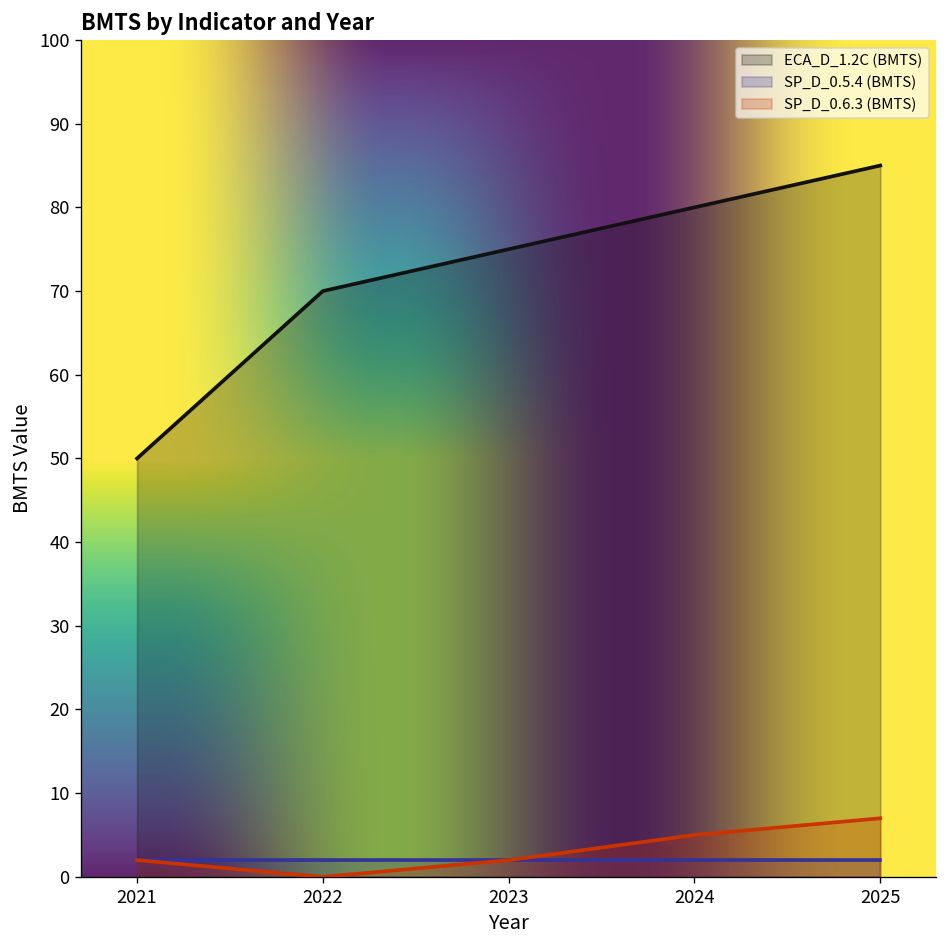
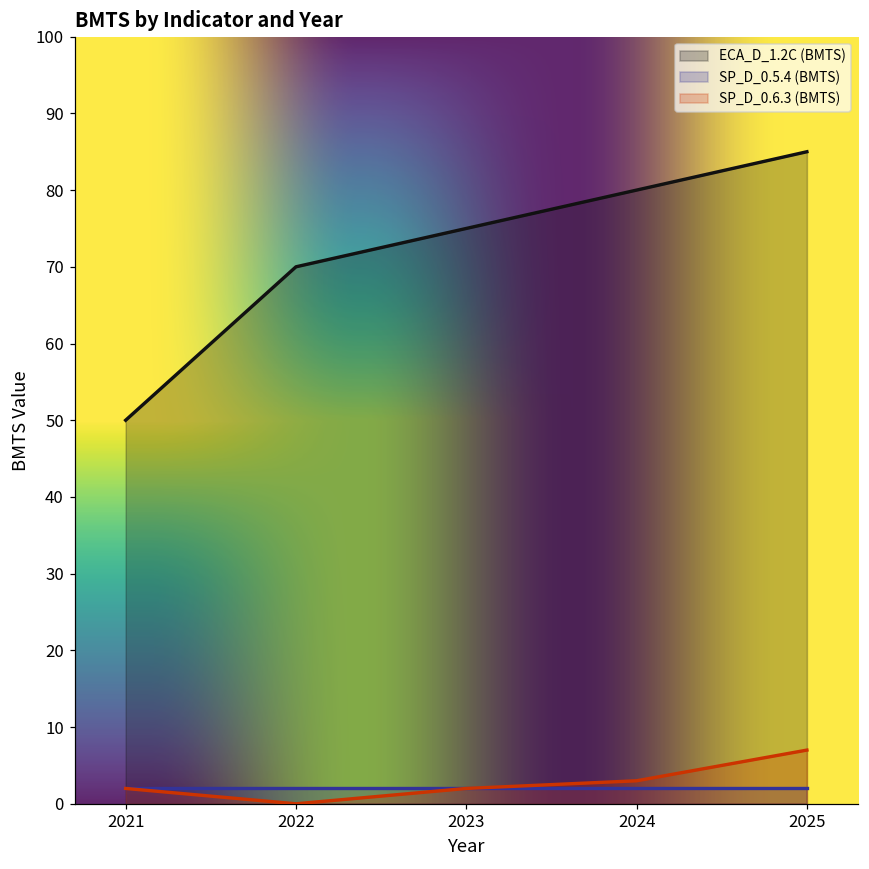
SP_D_0.6.3 (BMTS), 2024: 5 -> 3
